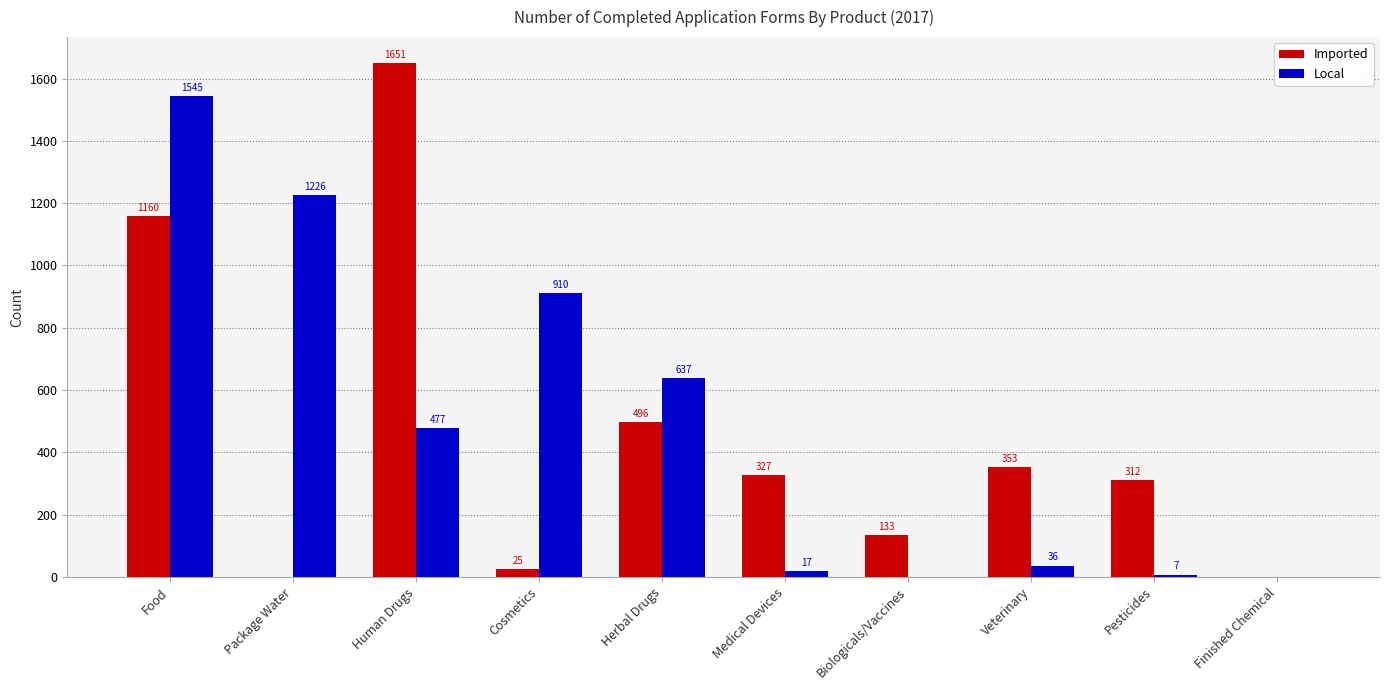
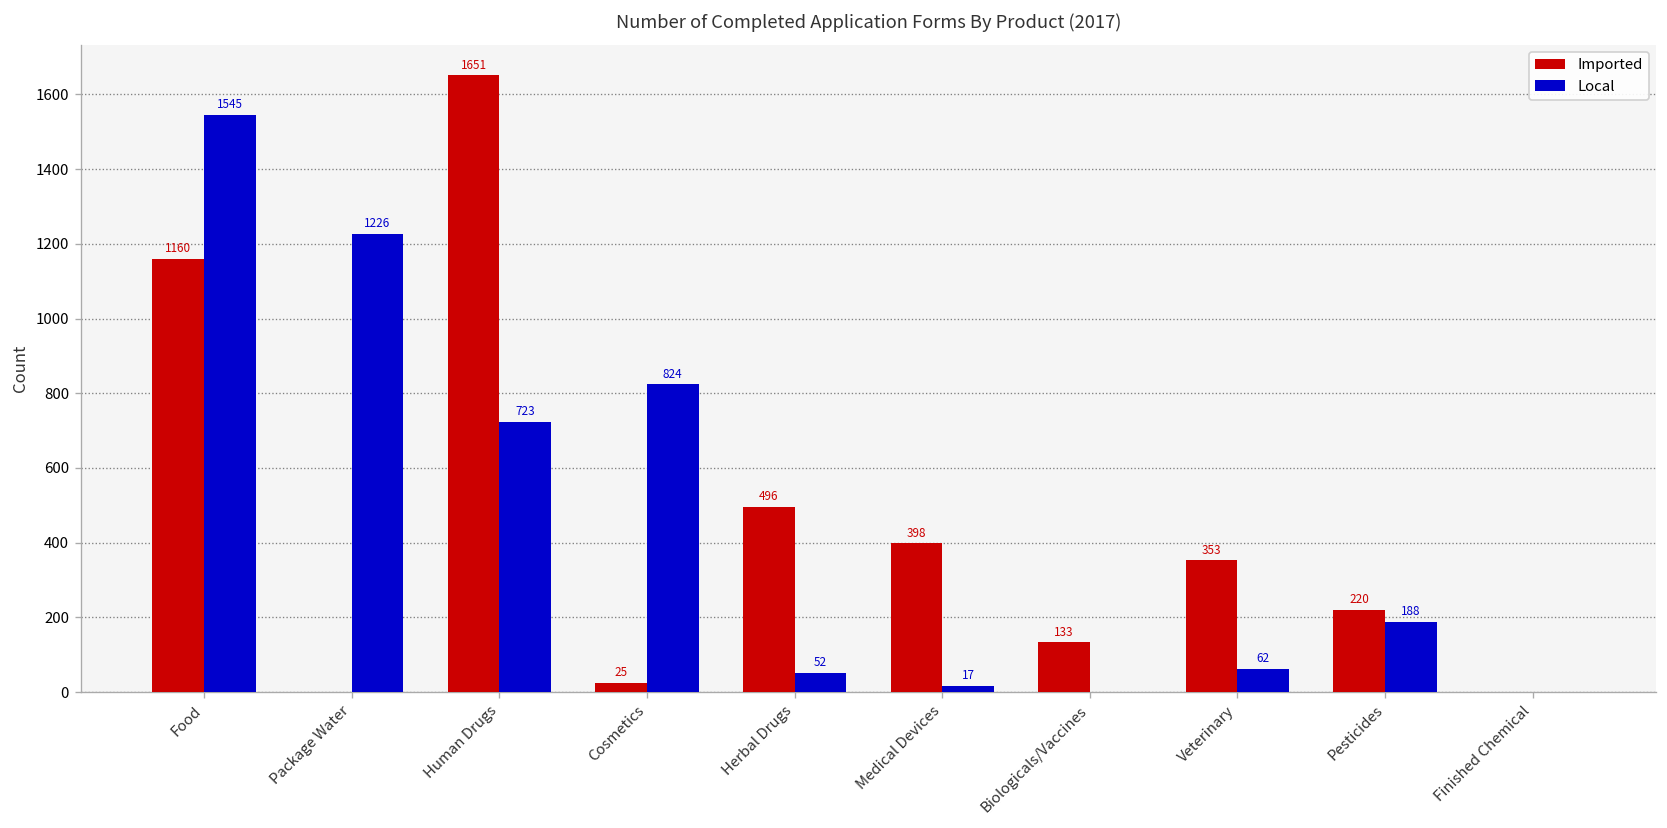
Local, Human Drugs: 477 -> 723
Local, Cosmetics: 910 -> 824
Local, Herbal Drugs: 637 -> 52
Imported, Medical Devices: 327 -> 398
Local, Veterinary: 36 -> 62
Imported, Pesticides: 312 -> 220
Local, Pesticides: 7 -> 188
